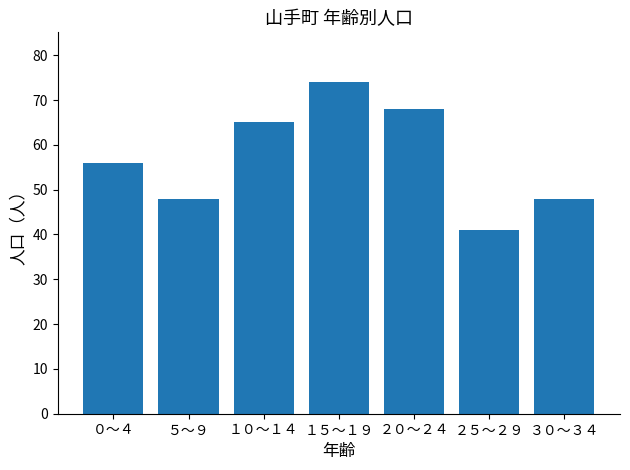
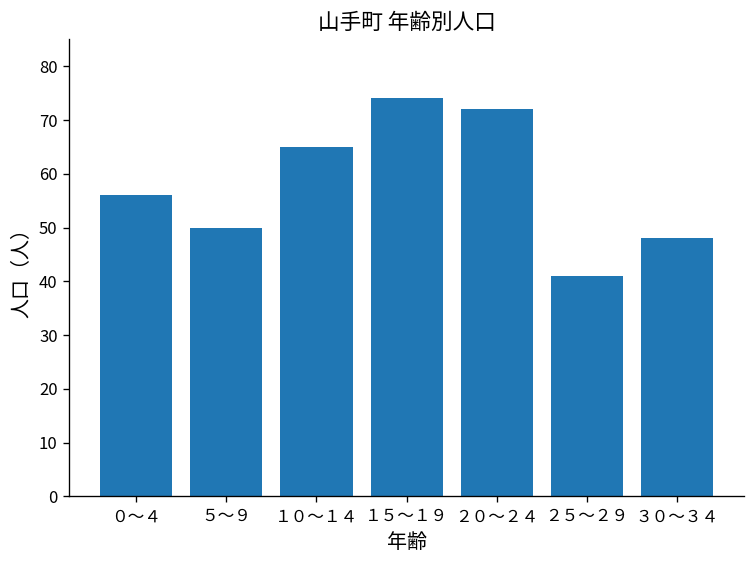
５～９: 48 -> 50
２０～２４: 68 -> 72
